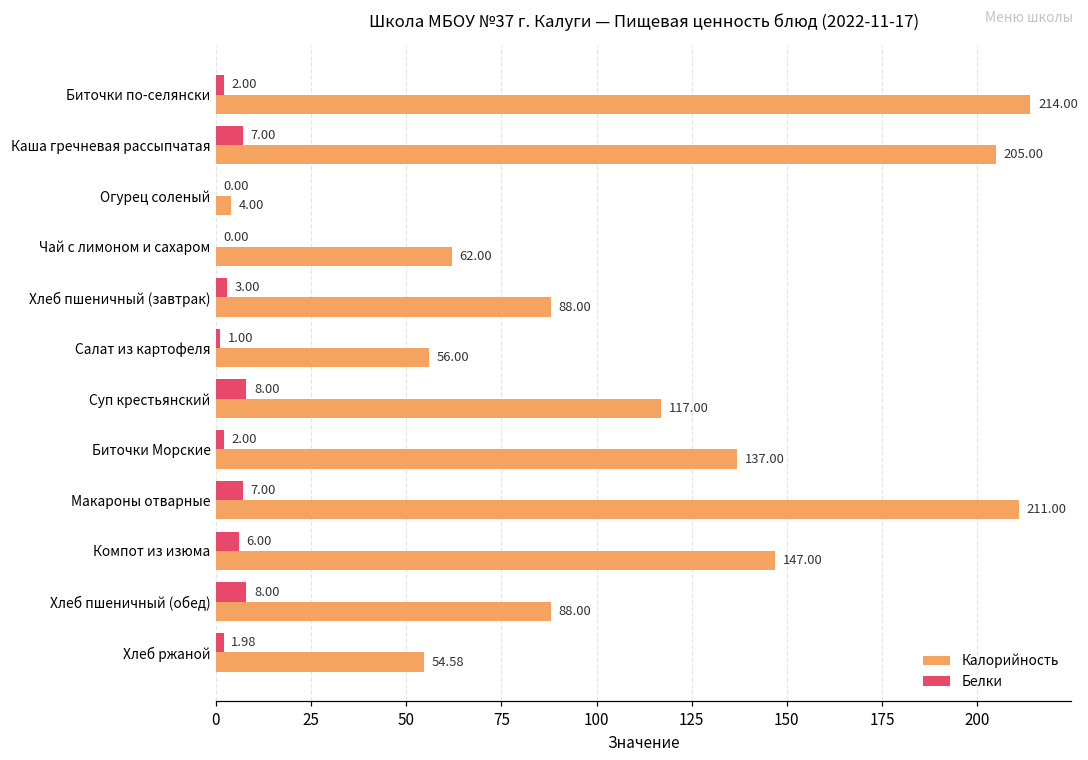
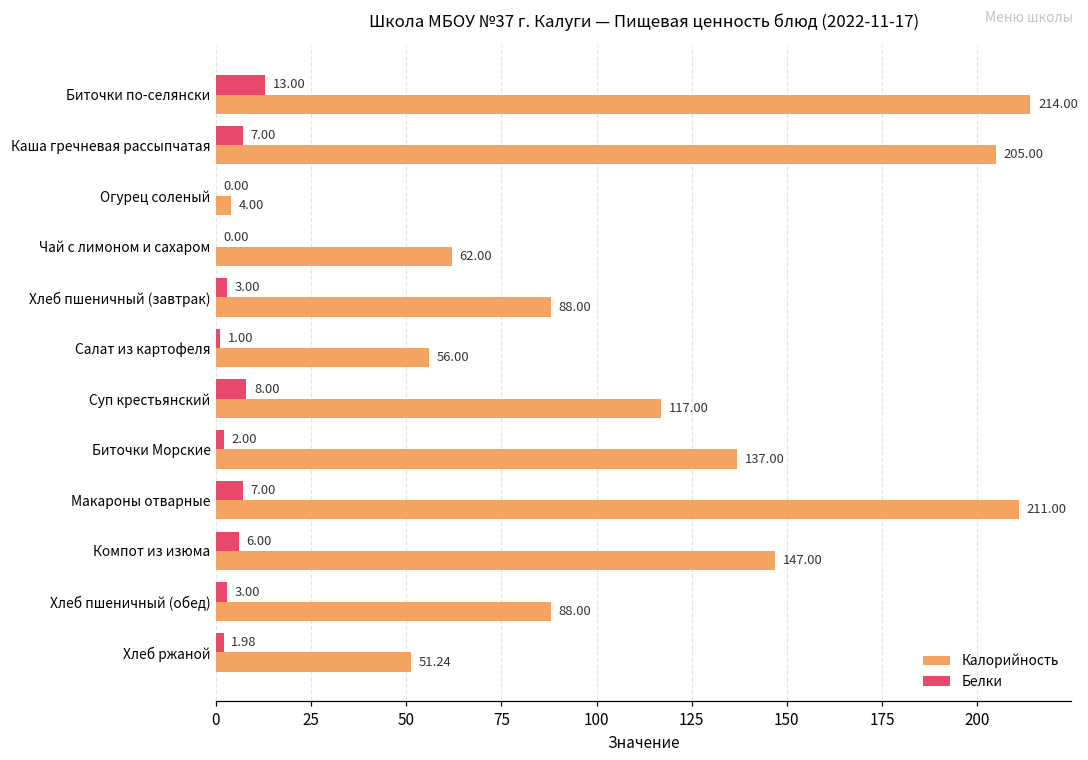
Белки, Биточки по-селянски: 2.00 -> 13.00
Белки, Хлеб пшеничный (обед): 8.00 -> 3.00
Калорийность, Хлеб ржаной: 54.58 -> 51.24
